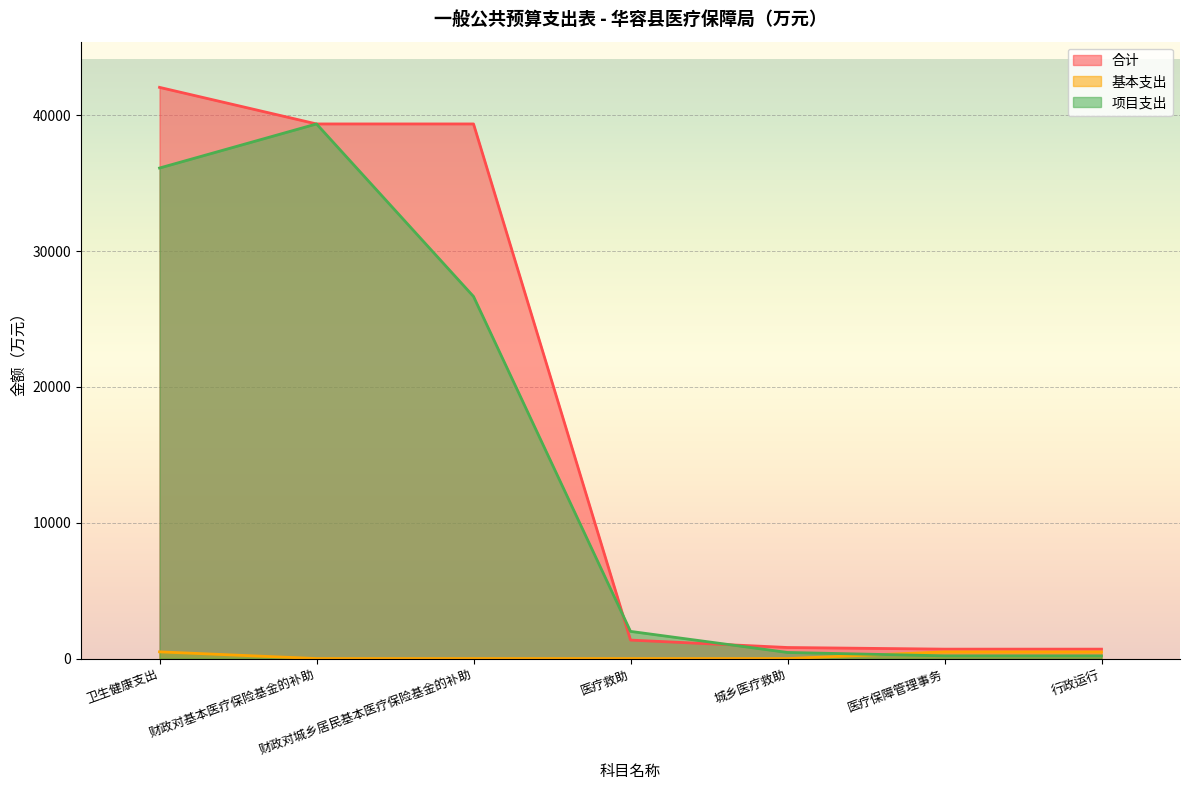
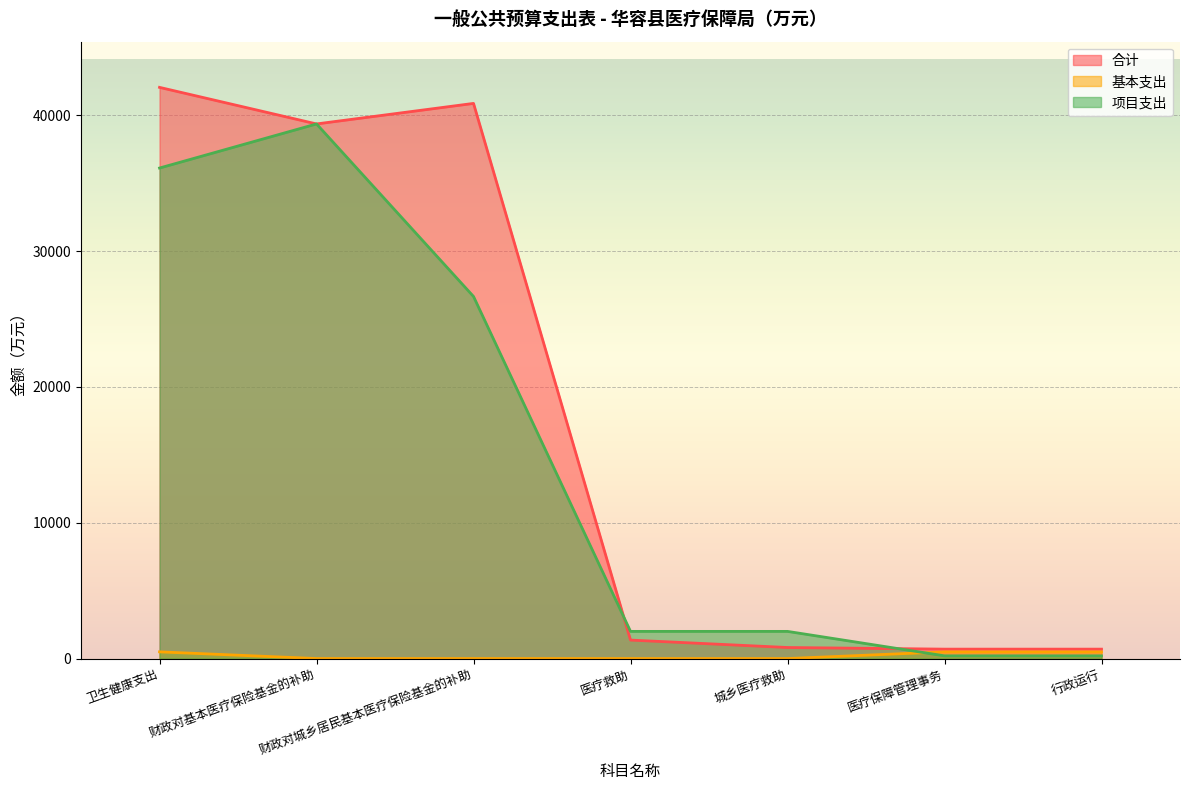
合计, 财政对城乡居民基本医疗保险基金的补助: 39400 -> 40900
项目支出, 城乡医疗救助: 400 -> 2000
